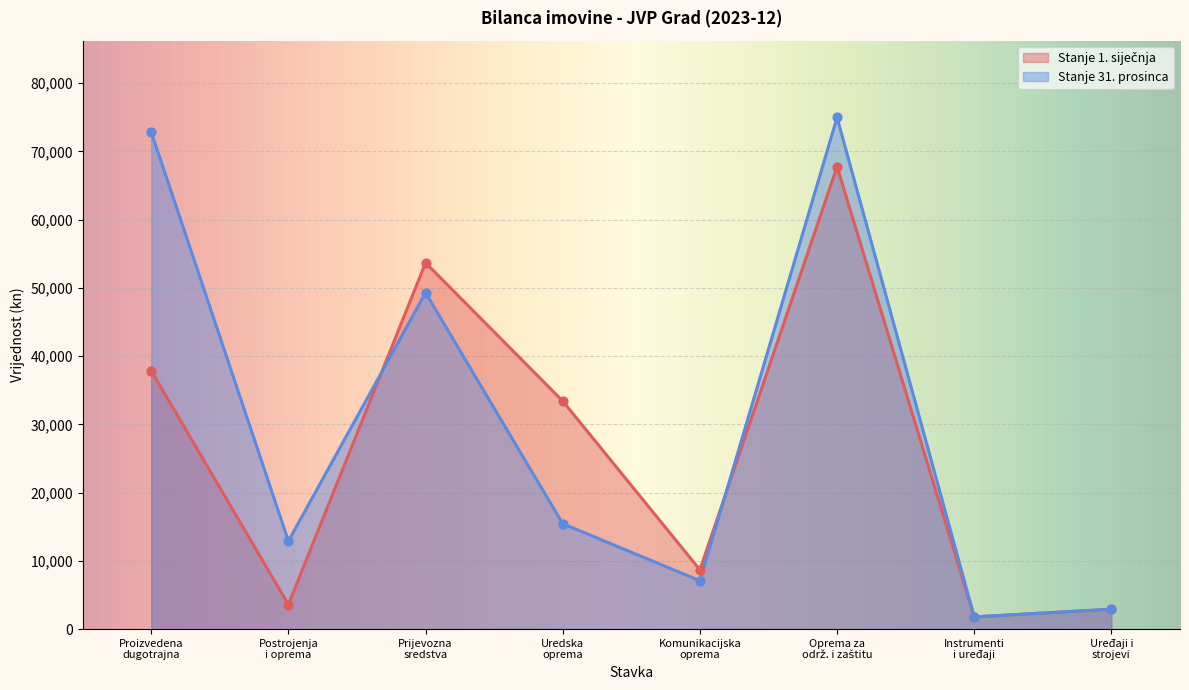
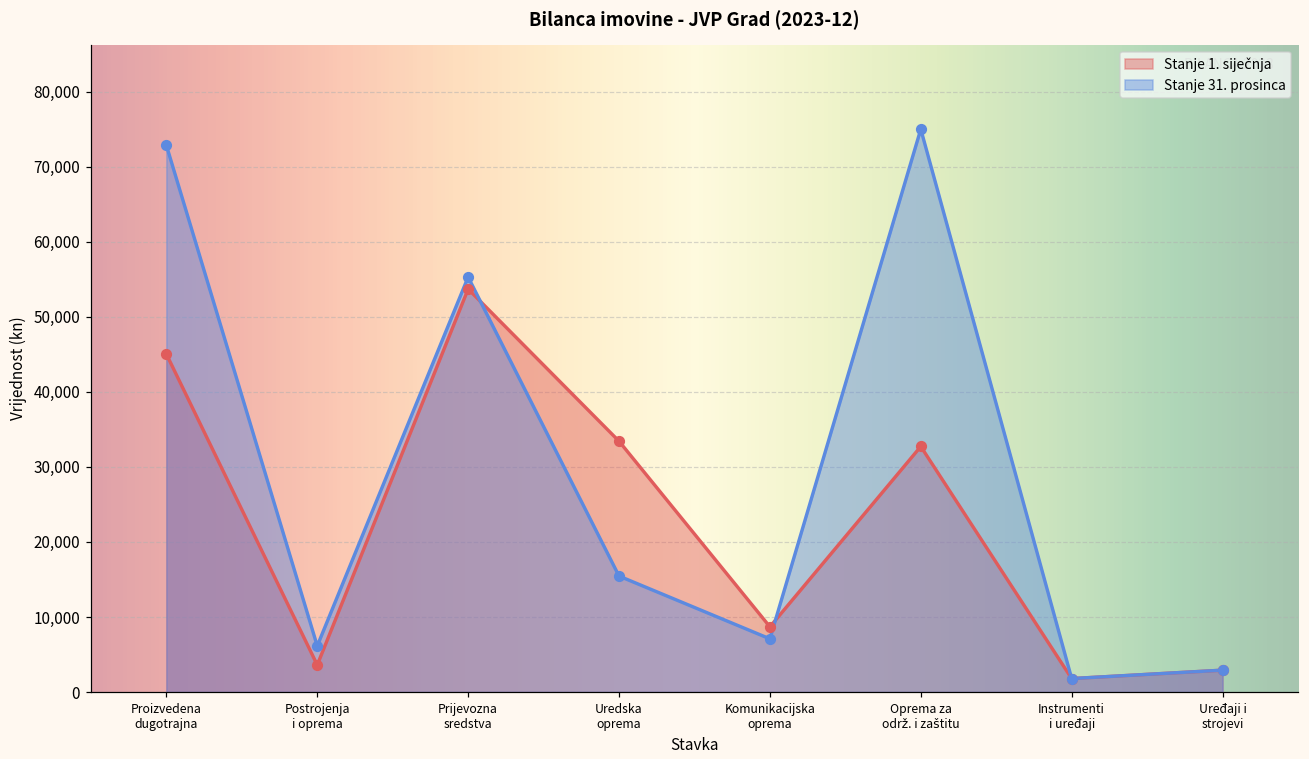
Stanje 1. siječnja, Proizvedena dugotrajna: 38,000 -> 45,000
Stanje 31. prosinca, Postrojenja i oprema: 13,000 -> 6,000
Stanje 31. prosinca, Prijevozna sredstva: 49,000 -> 55,000
Stanje 1. siječnja, Oprema za održ. i zaštitu: 68,000 -> 33,000
